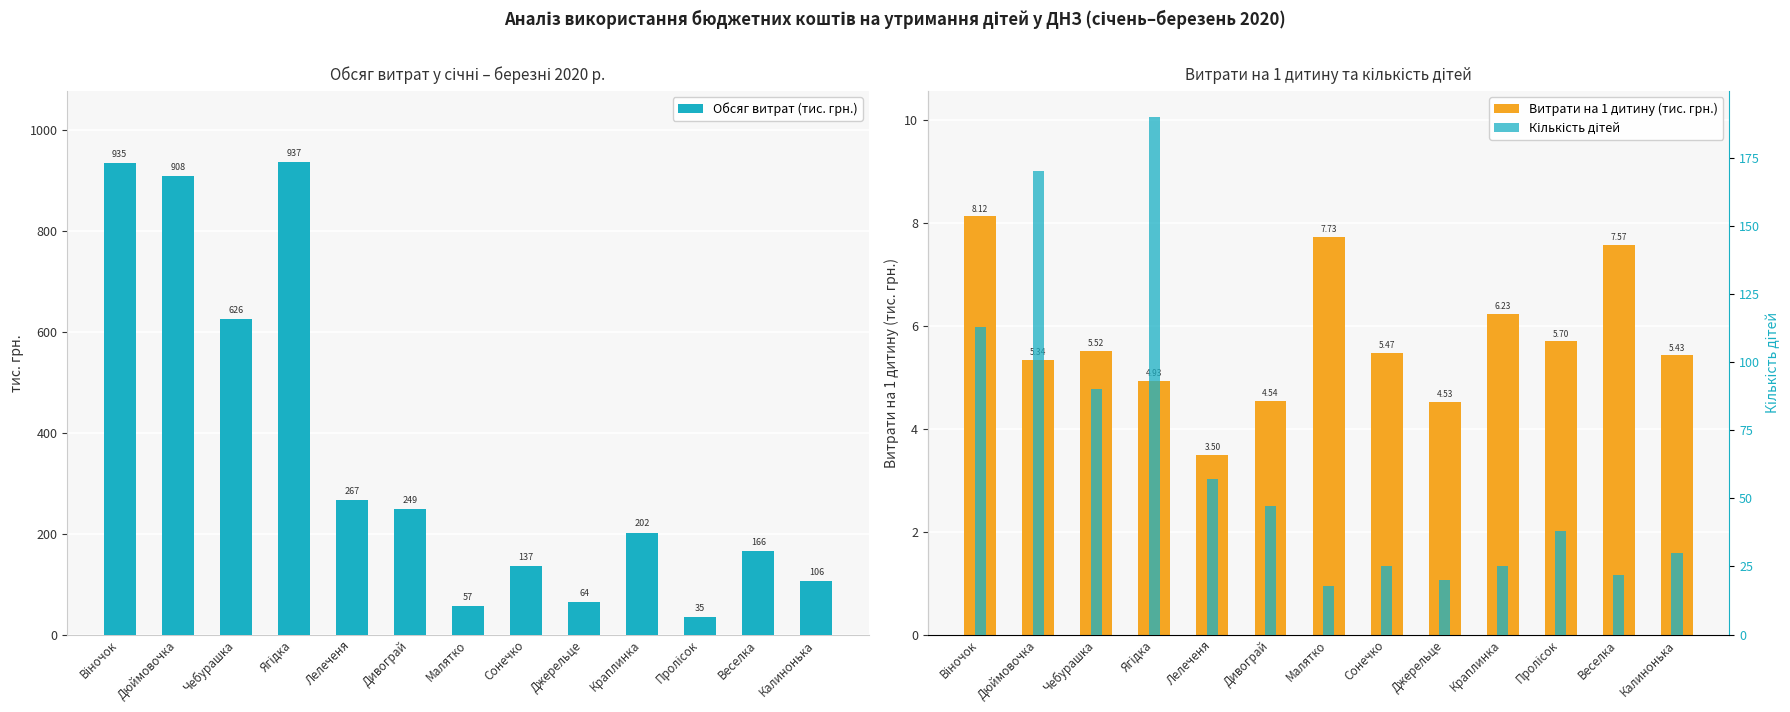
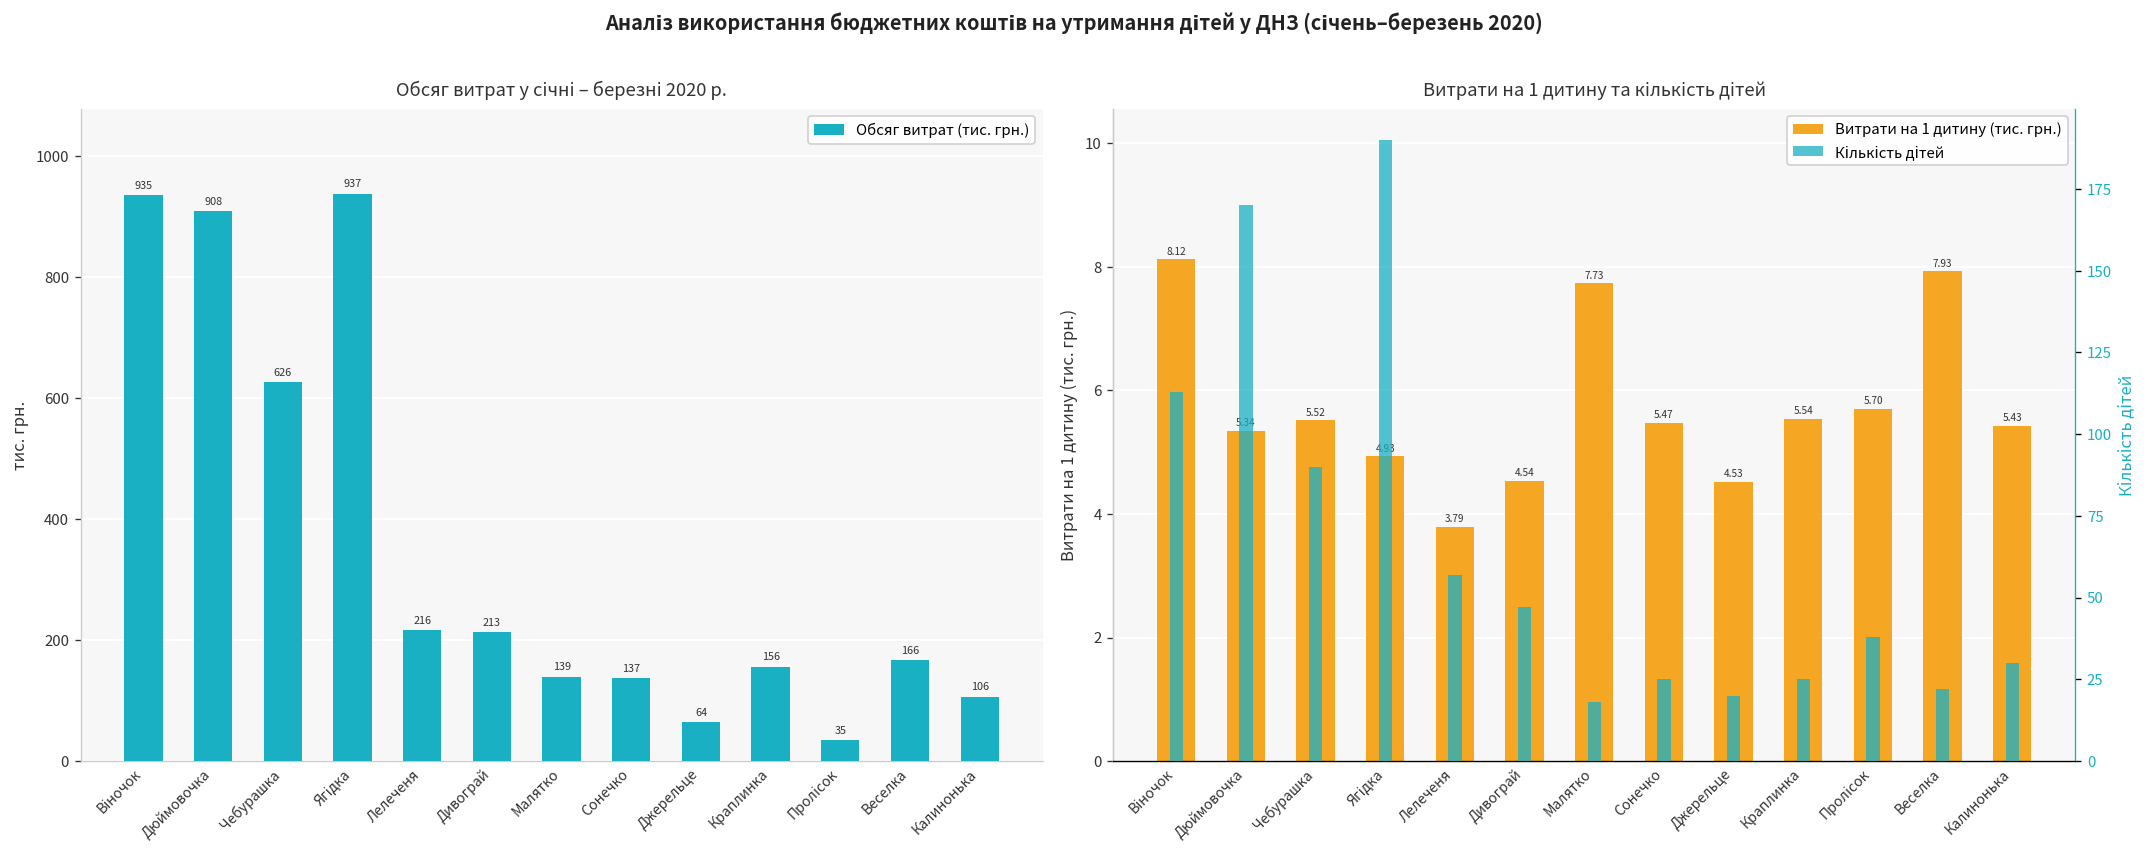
Обсяг витрат у січні – березні 2020 р., Лелеченя: 267 -> 216
Обсяг витрат у січні – березні 2020 р., Дивограй: 249 -> 213
Обсяг витрат у січні – березні 2020 р., Малятко: 57 -> 139
Обсяг витрат у січні – березні 2020 р., Краплинка: 202 -> 156
Витрати на 1 дитину та кількість дітей, Витрати на 1 дитину (тис. грн.), Лелеченя: 3.50 -> 3.79
Витрати на 1 дитину та кількість дітей, Витрати на 1 дитину (тис. грн.), Краплинка: 6.23 -> 5.54
Витрати на 1 дитину та кількість дітей, Витрати на 1 дитину (тис. грн.), Веселка: 7.57 -> 7.93
